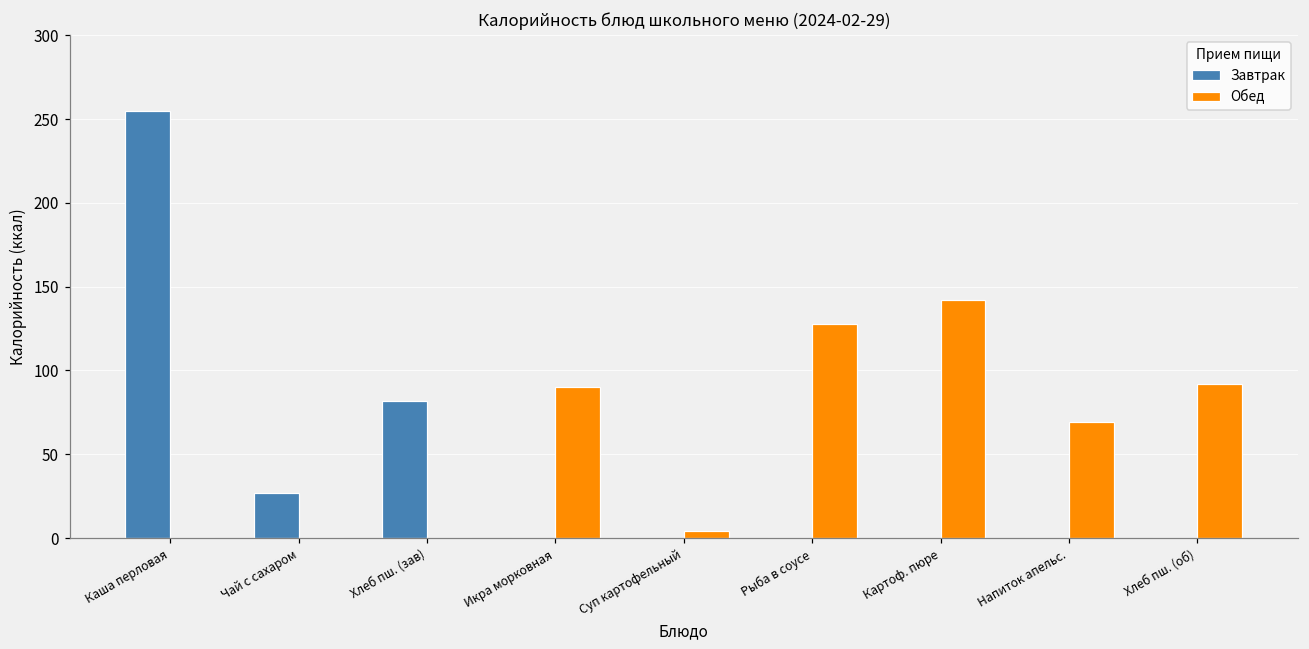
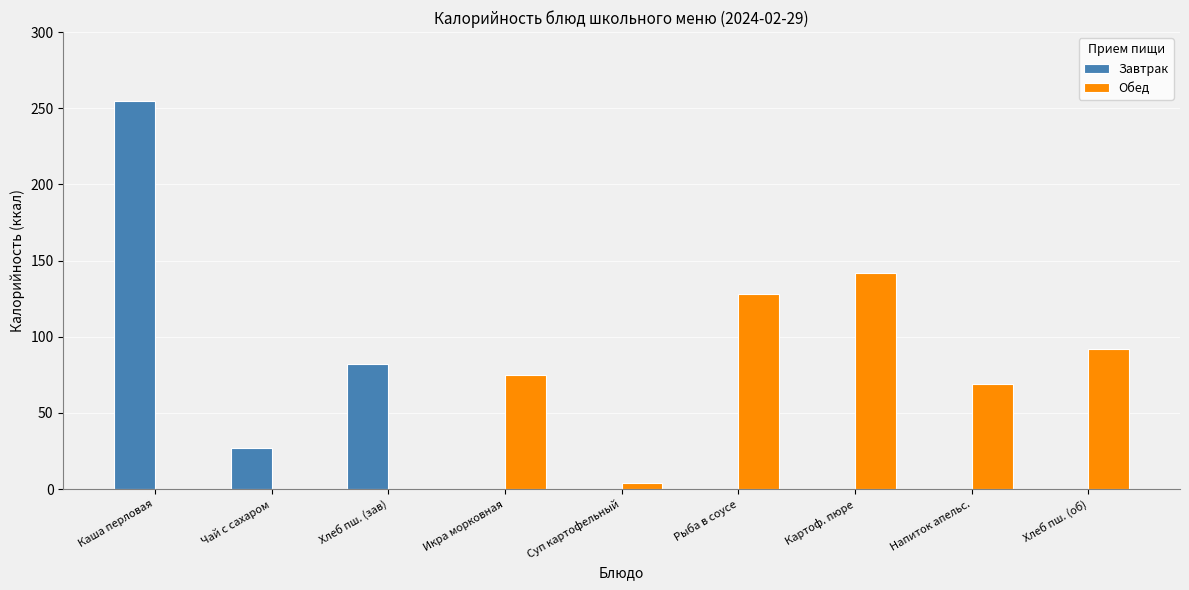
Обед, Икра морковная: 90 -> 75
